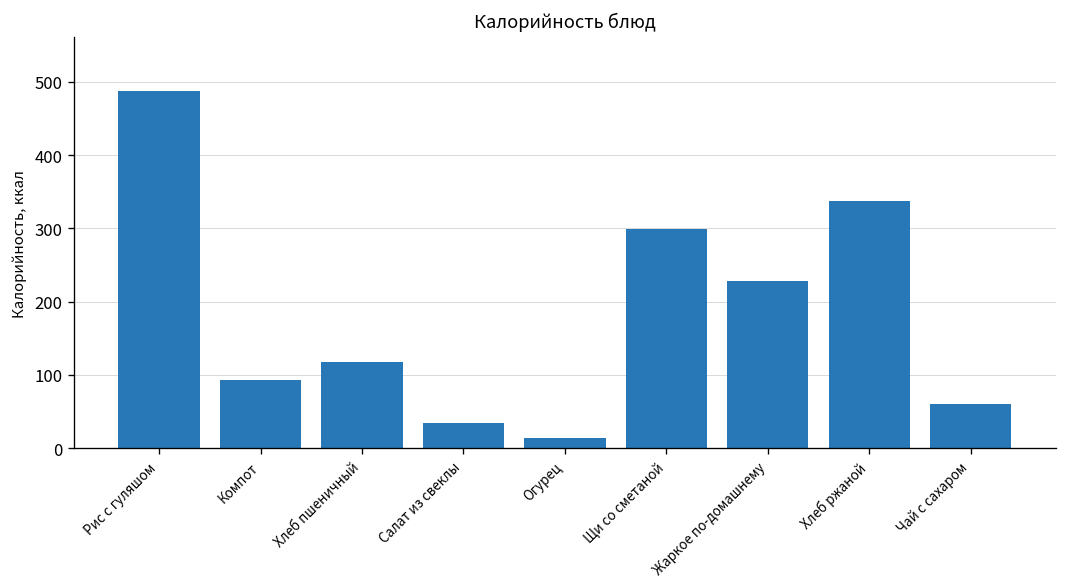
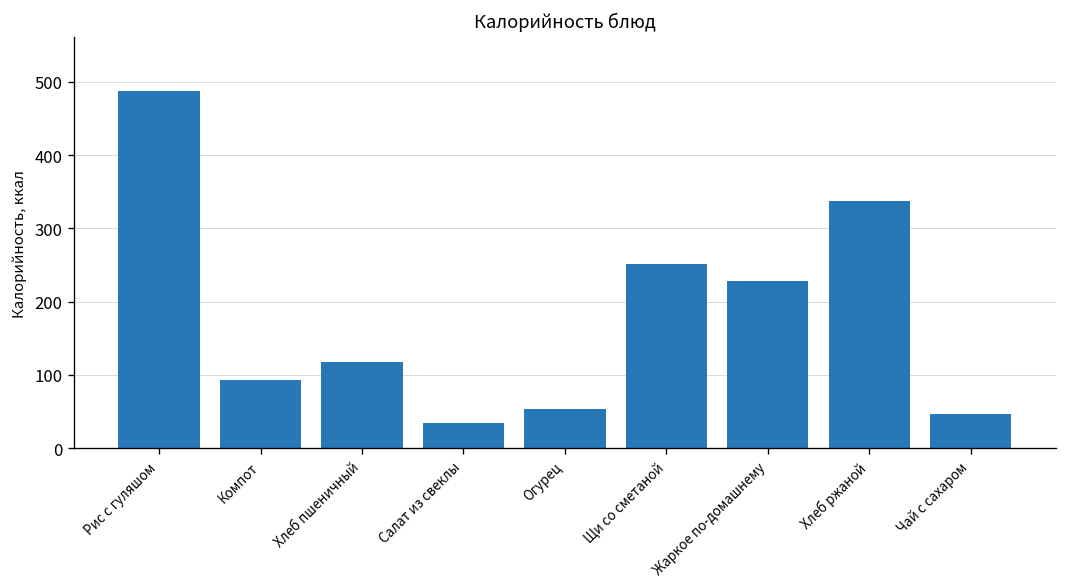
Огурец: 10 -> 50
Щи со сметаной: 300 -> 250
Чай с сахаром: 60 -> 50
